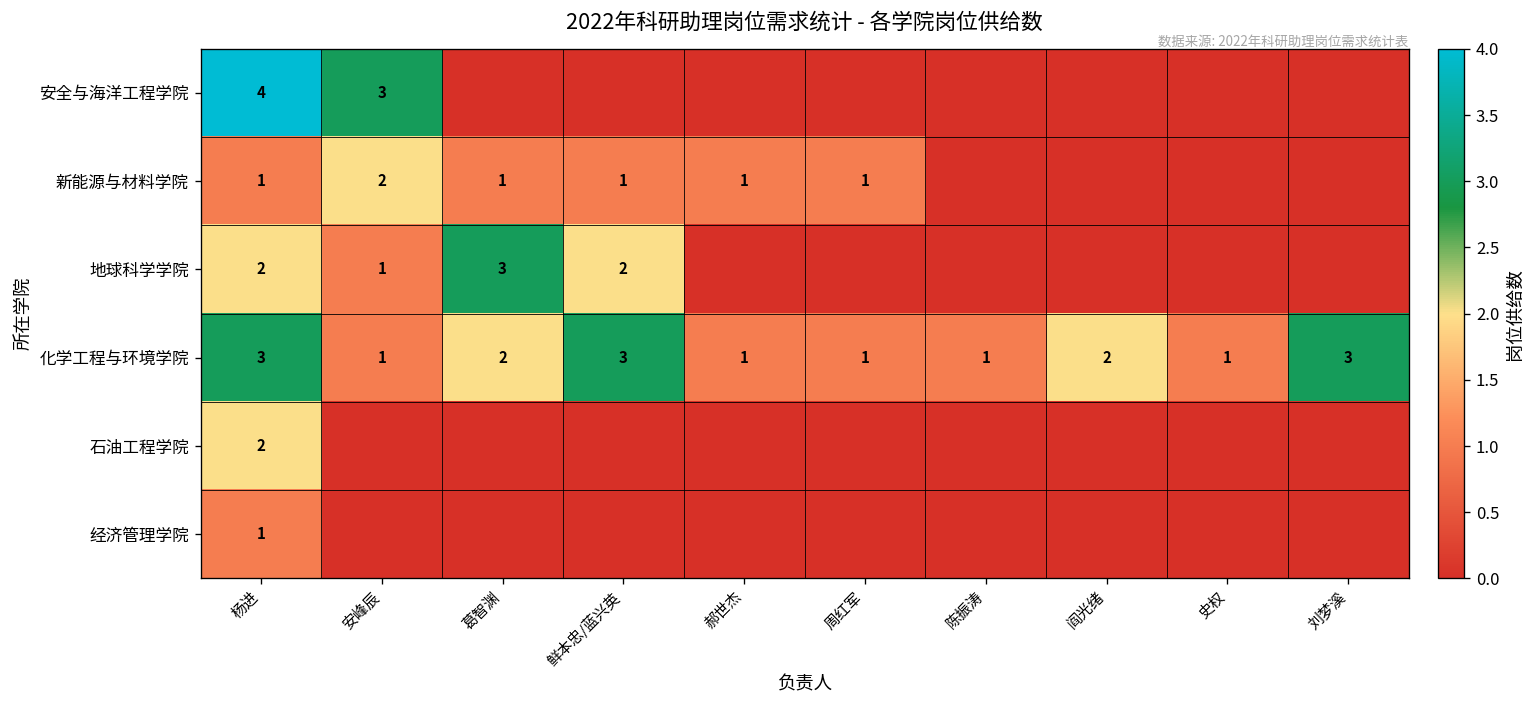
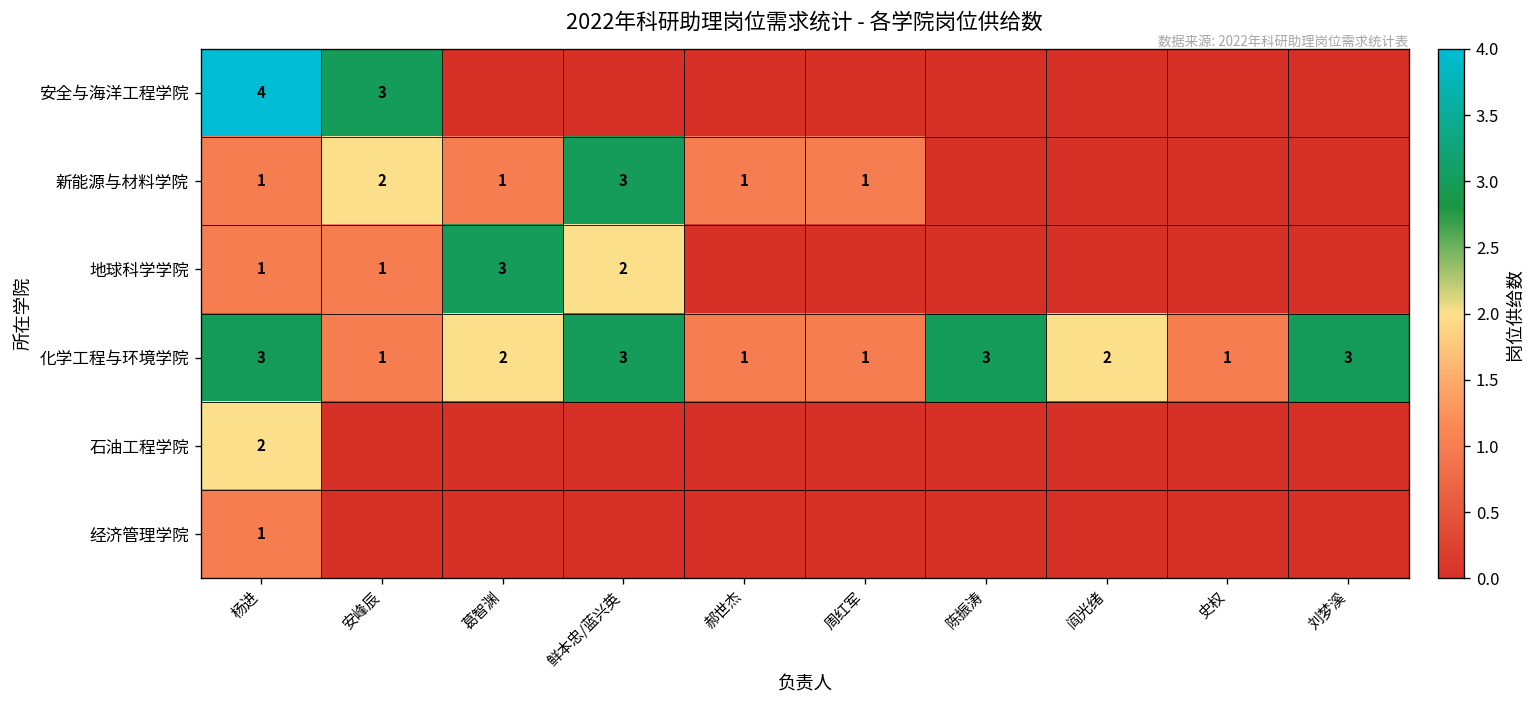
新能源与材料学院, 鲜本忠/蓝兴英: 1 -> 3
地球科学学院, 杨进: 2 -> 1
化学工程与环境学院, 陈振涛: 1 -> 3
